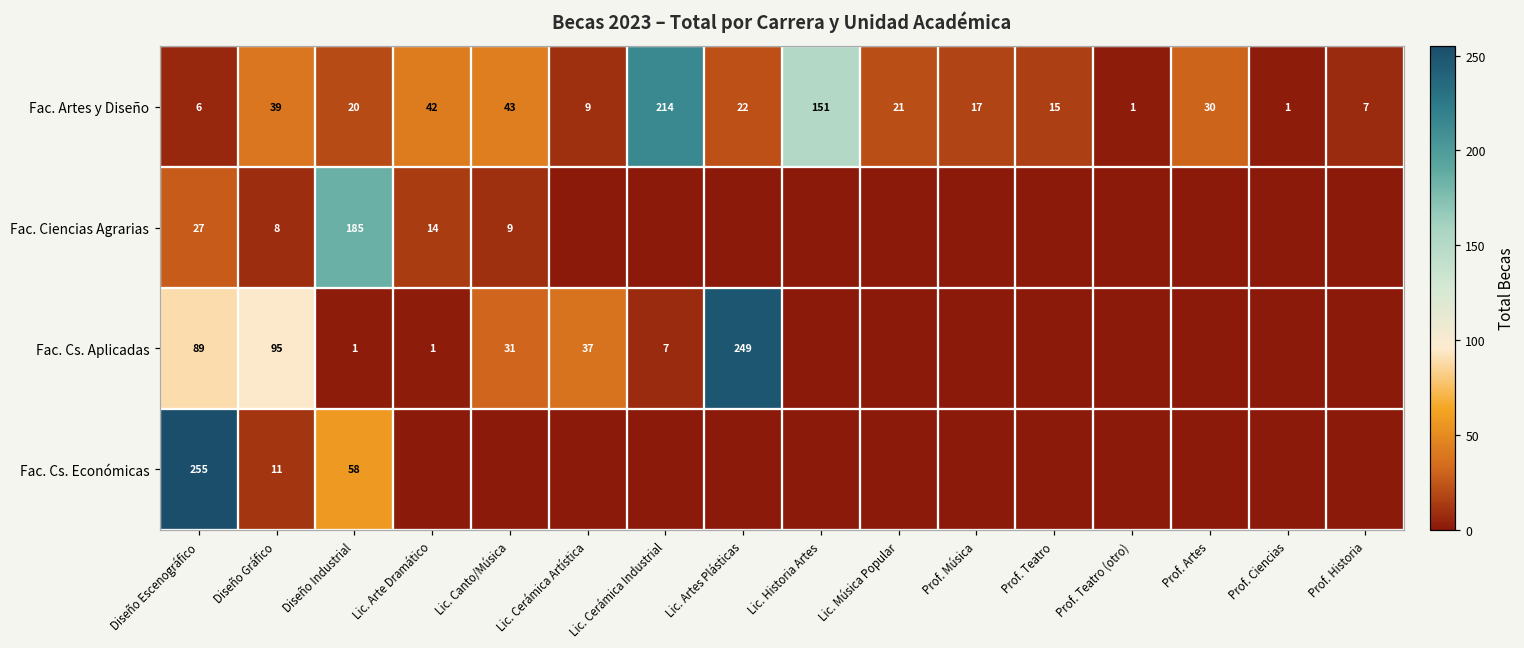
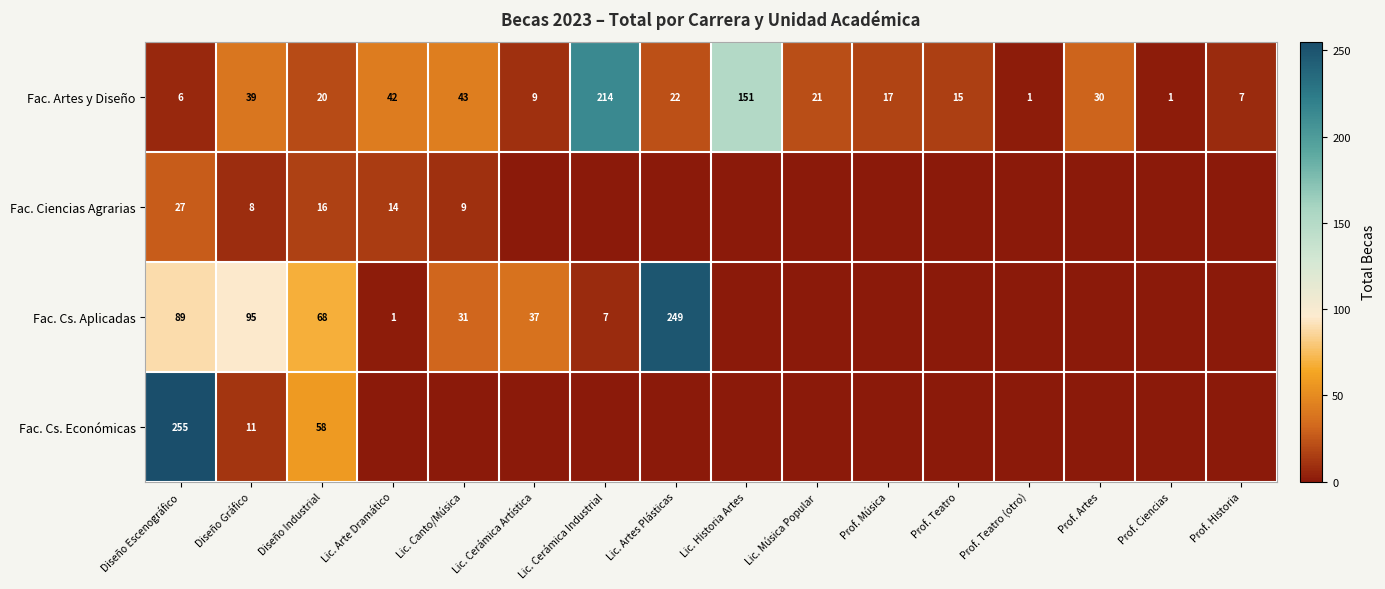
Fac. Ciencias Agrarias, Diseño Industrial: 185 -> 16
Fac. Cs. Aplicadas, Diseño Industrial: 1 -> 68
